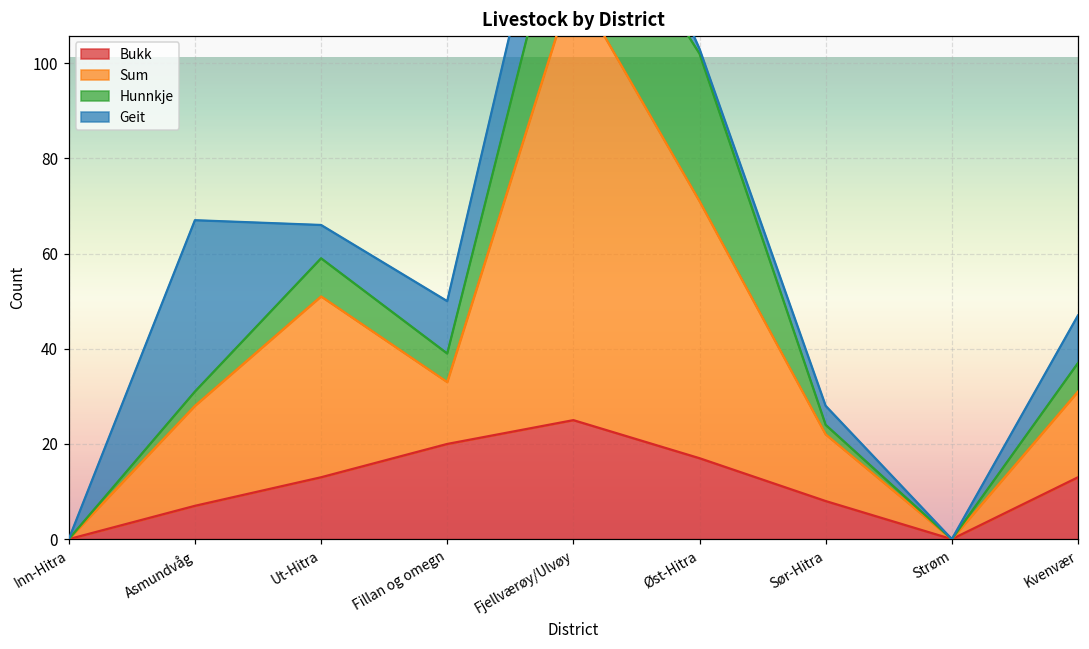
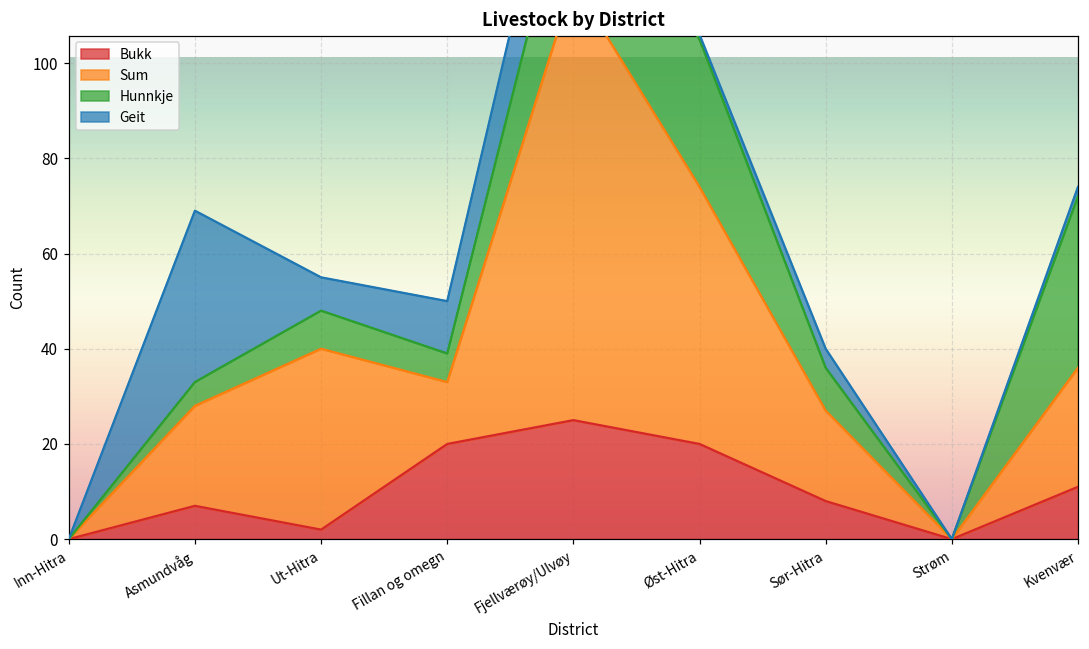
Hunnkje, Asmundvåg: 3 -> 5
Bukk, Ut-Hitra: 13 -> 2
Bukk, Øst-Hitra: 17 -> 20
Sum, Sør-Hitra: 14 -> 19
Hunnkje, Sør-Hitra: 2 -> 9
Bukk, Kvenvær: 13 -> 11
Sum, Kvenvær: 18 -> 25
Hunnkje, Kvenvær: 6 -> 36
Geit, Kvenvær: 10 -> 2
